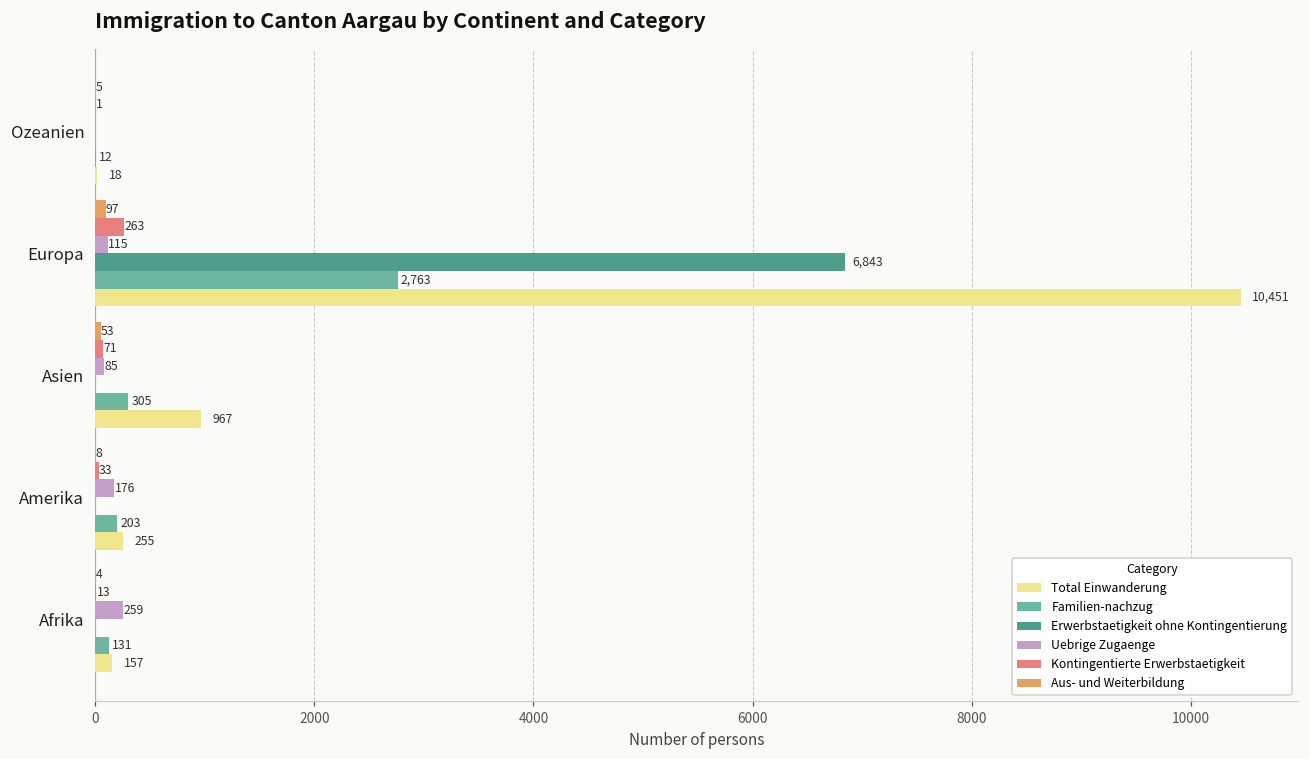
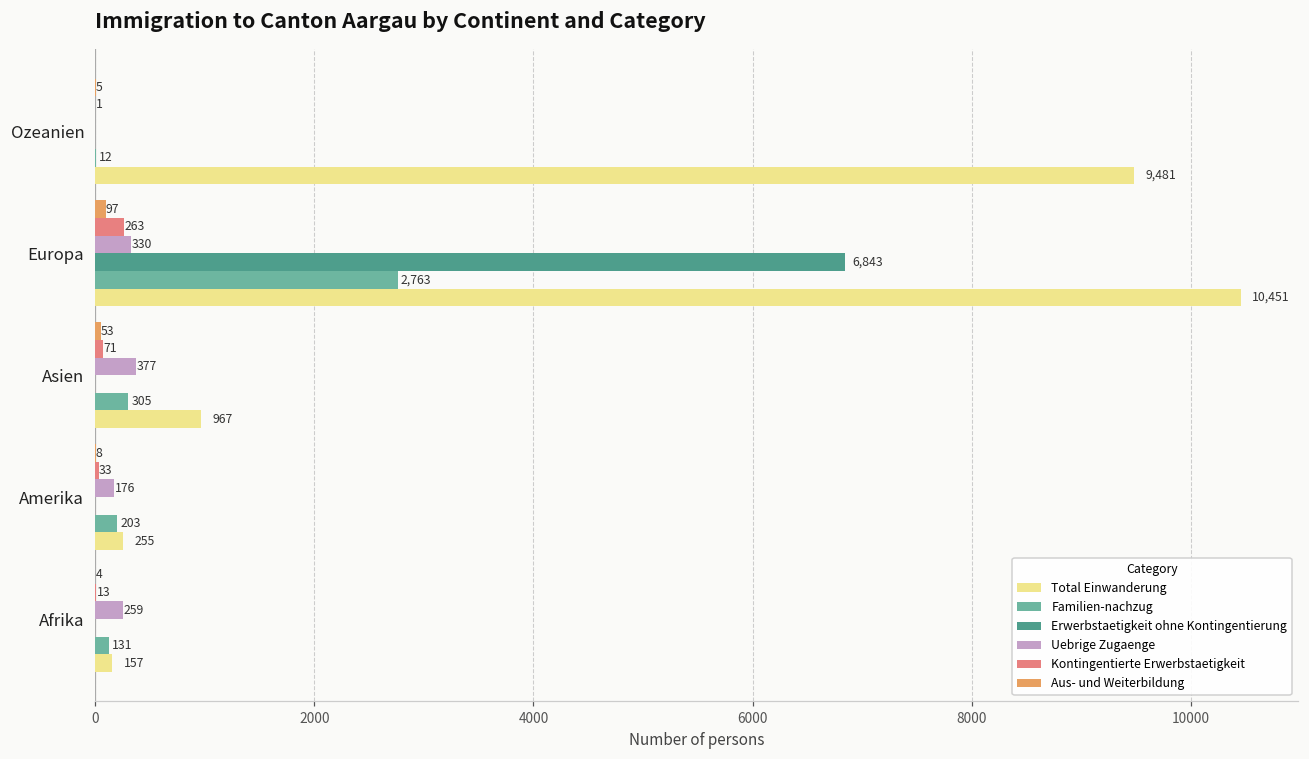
Total Einwanderung, Ozeanien: 18 -> 9,481
Uebrige Zugaenge, Europa: 115 -> 330
Uebrige Zugaenge, Asien: 85 -> 377
